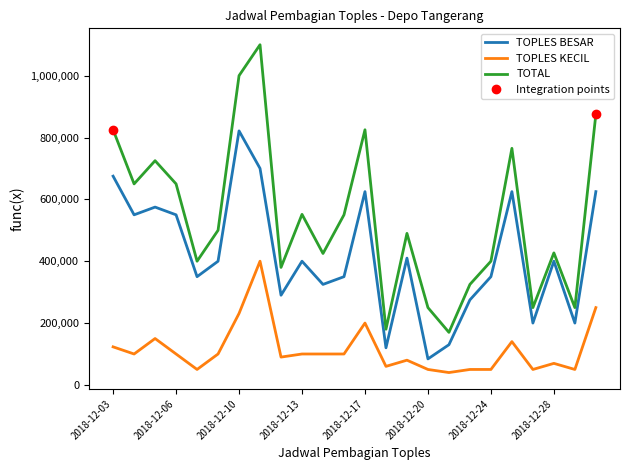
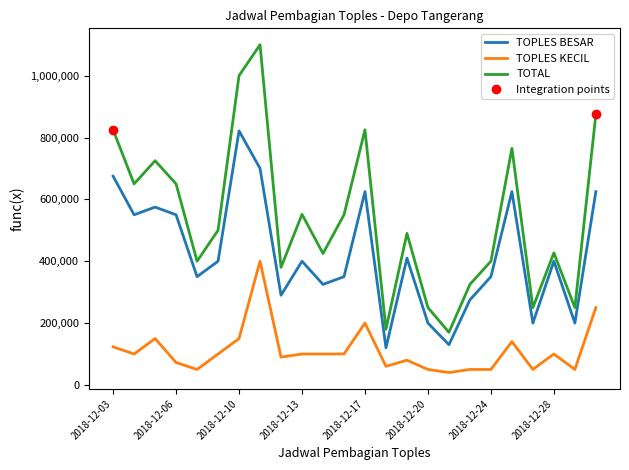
TOPLES KECIL, 2018-12-06: 100,000 -> 70,000
TOPLES KECIL, 2018-12-10: 230,000 -> 150,000
TOPLES BESAR, 2018-12-20: 80,000 -> 200,000
TOPLES KECIL, 2018-12-28: 70,000 -> 100,000
